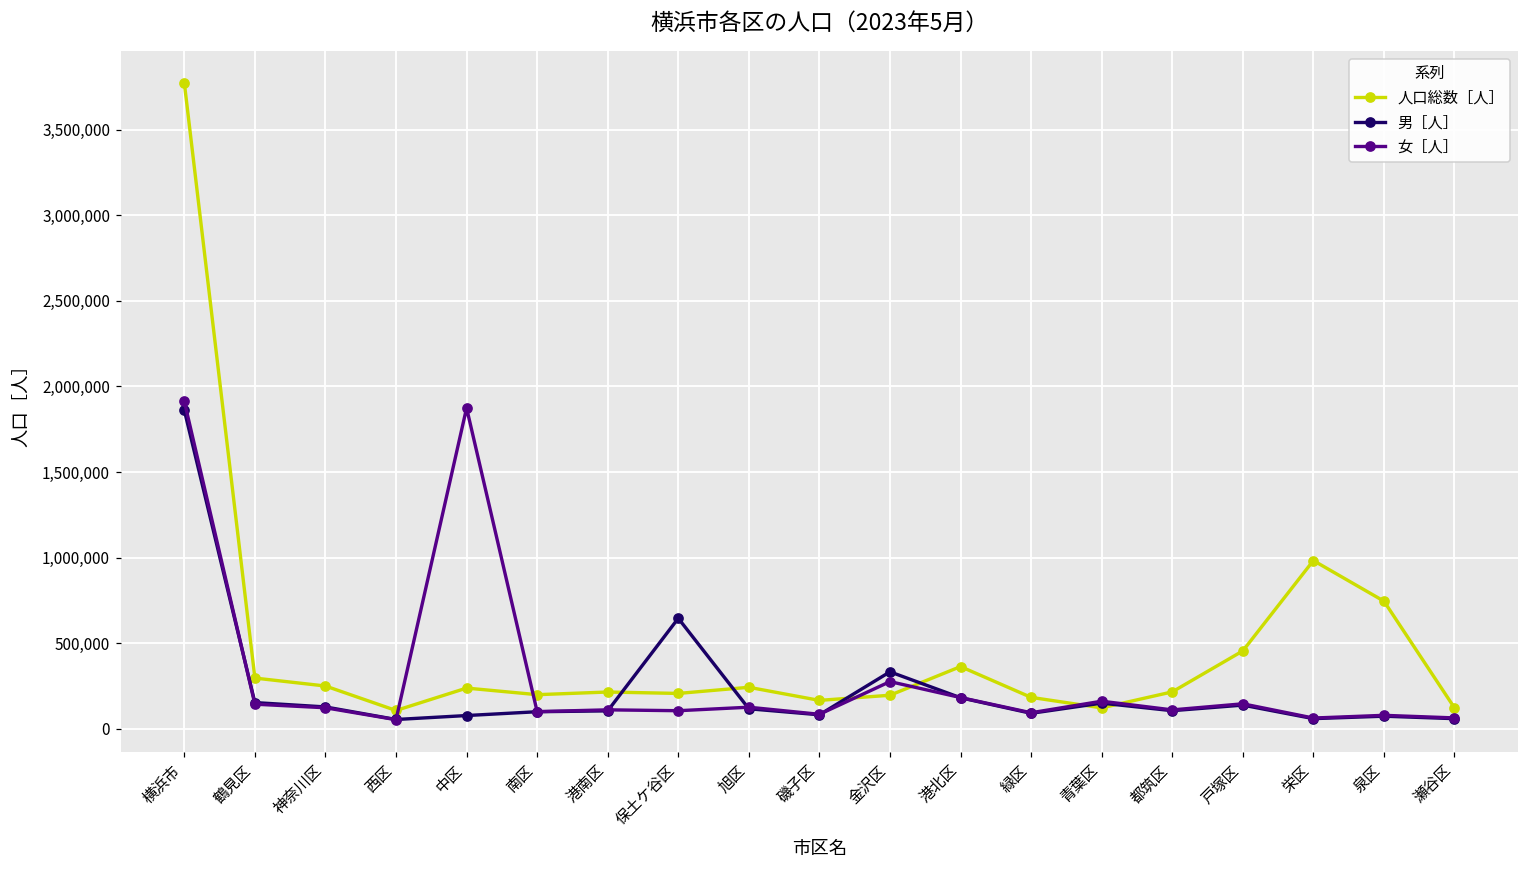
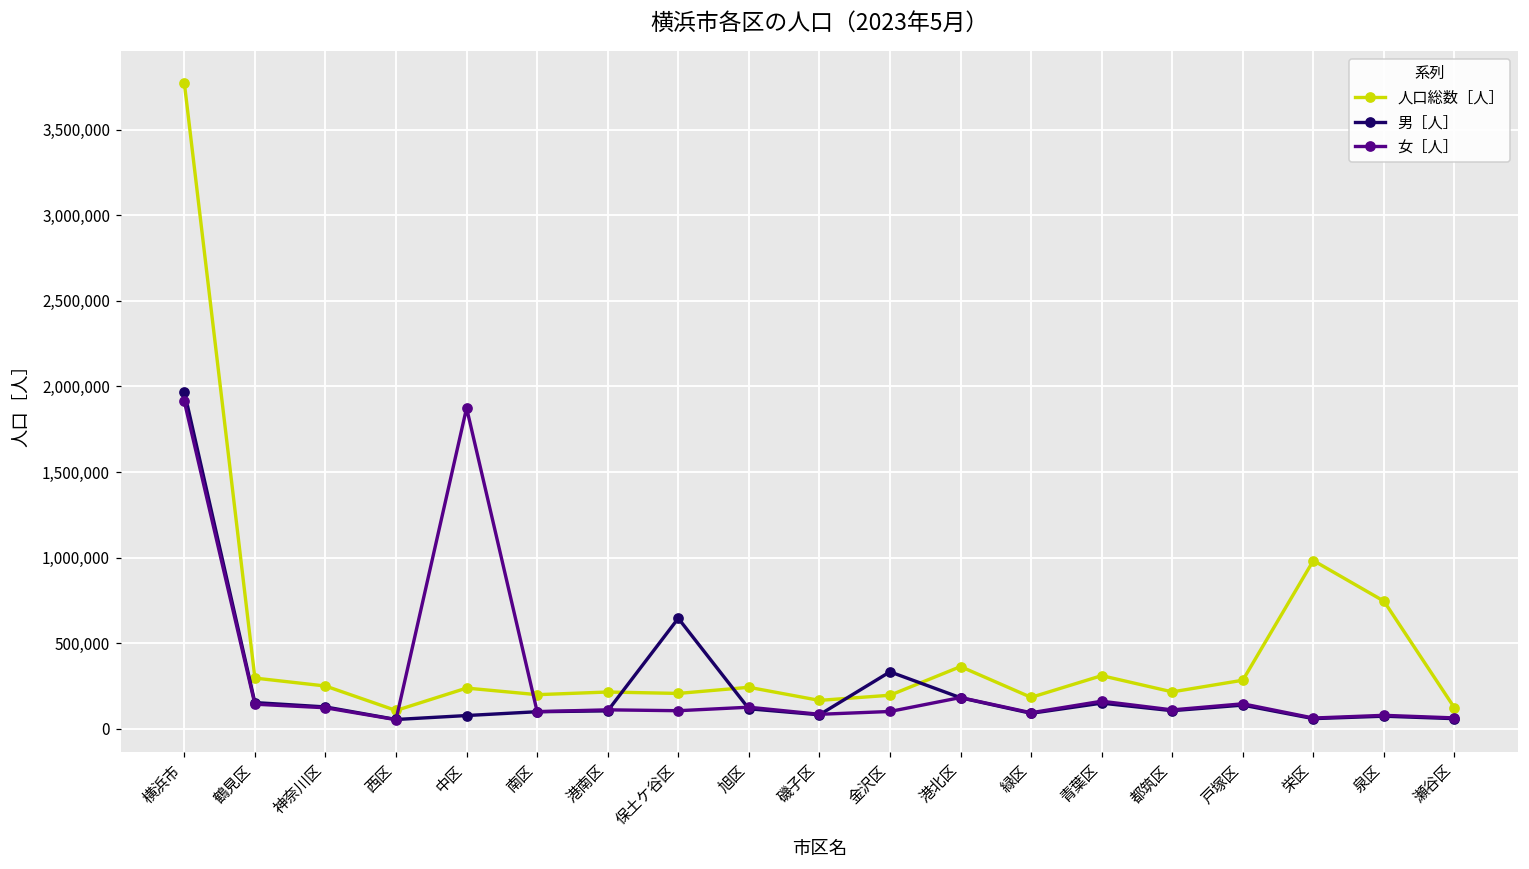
男［人］, 横浜市: 1,860,000 -> 1,970,000
女［人］, 金沢区: 280,000 -> 100,000
人口総数［人］, 青葉区: 120,000 -> 310,000
人口総数［人］, 戸塚区: 450,000 -> 280,000
